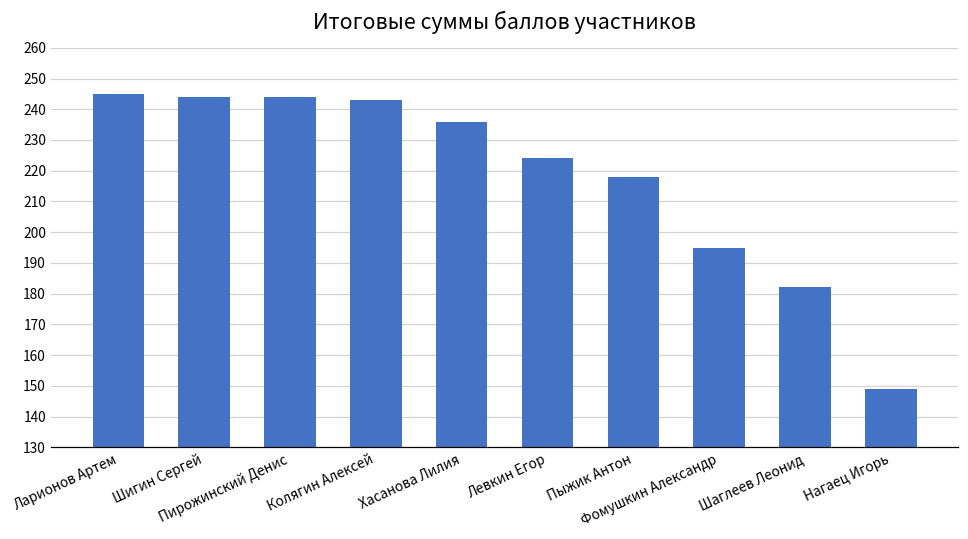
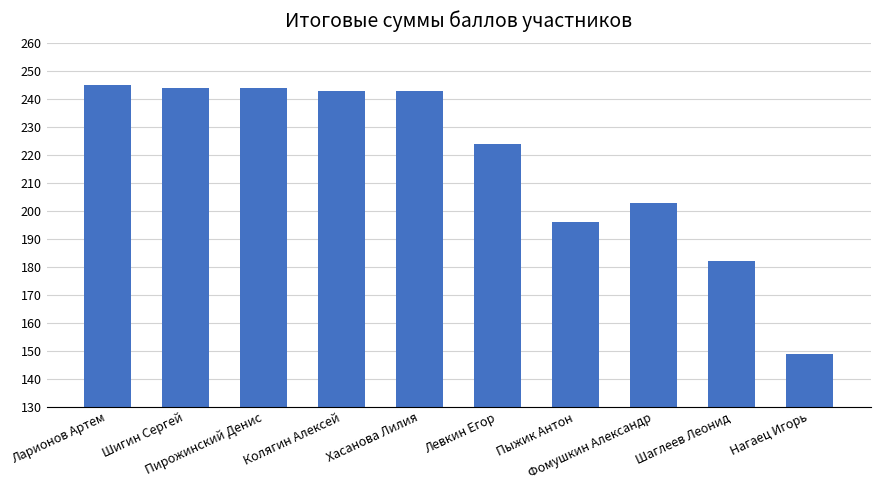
Хасанова Лилия: 236 -> 243
Пыжик Антон: 218 -> 196
Фомушкин Александр: 195 -> 203
